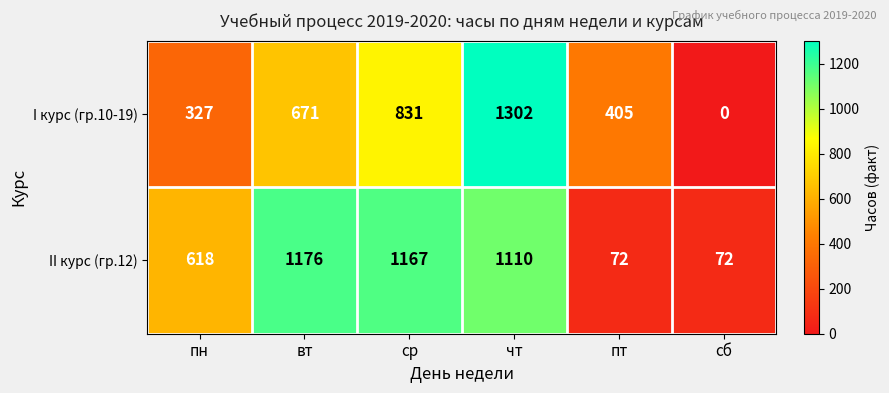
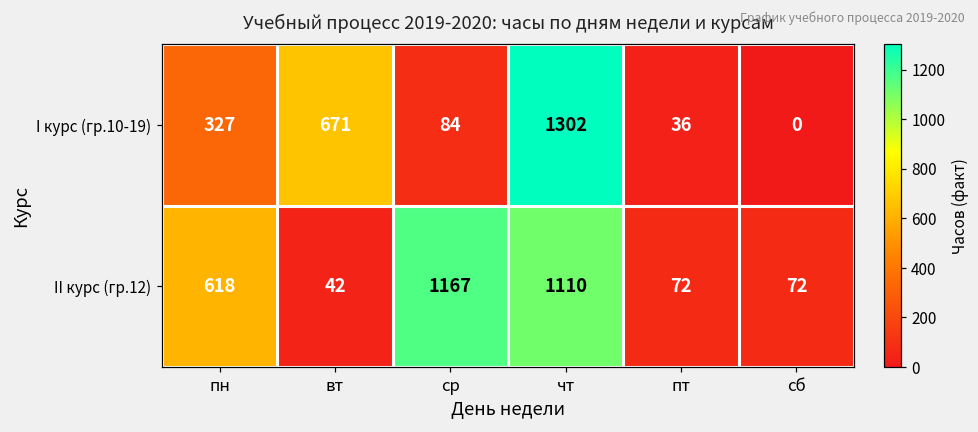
I курс (гр.10-19), ср: 831 -> 84
I курс (гр.10-19), пт: 405 -> 36
II курс (гр.12), вт: 1176 -> 42
